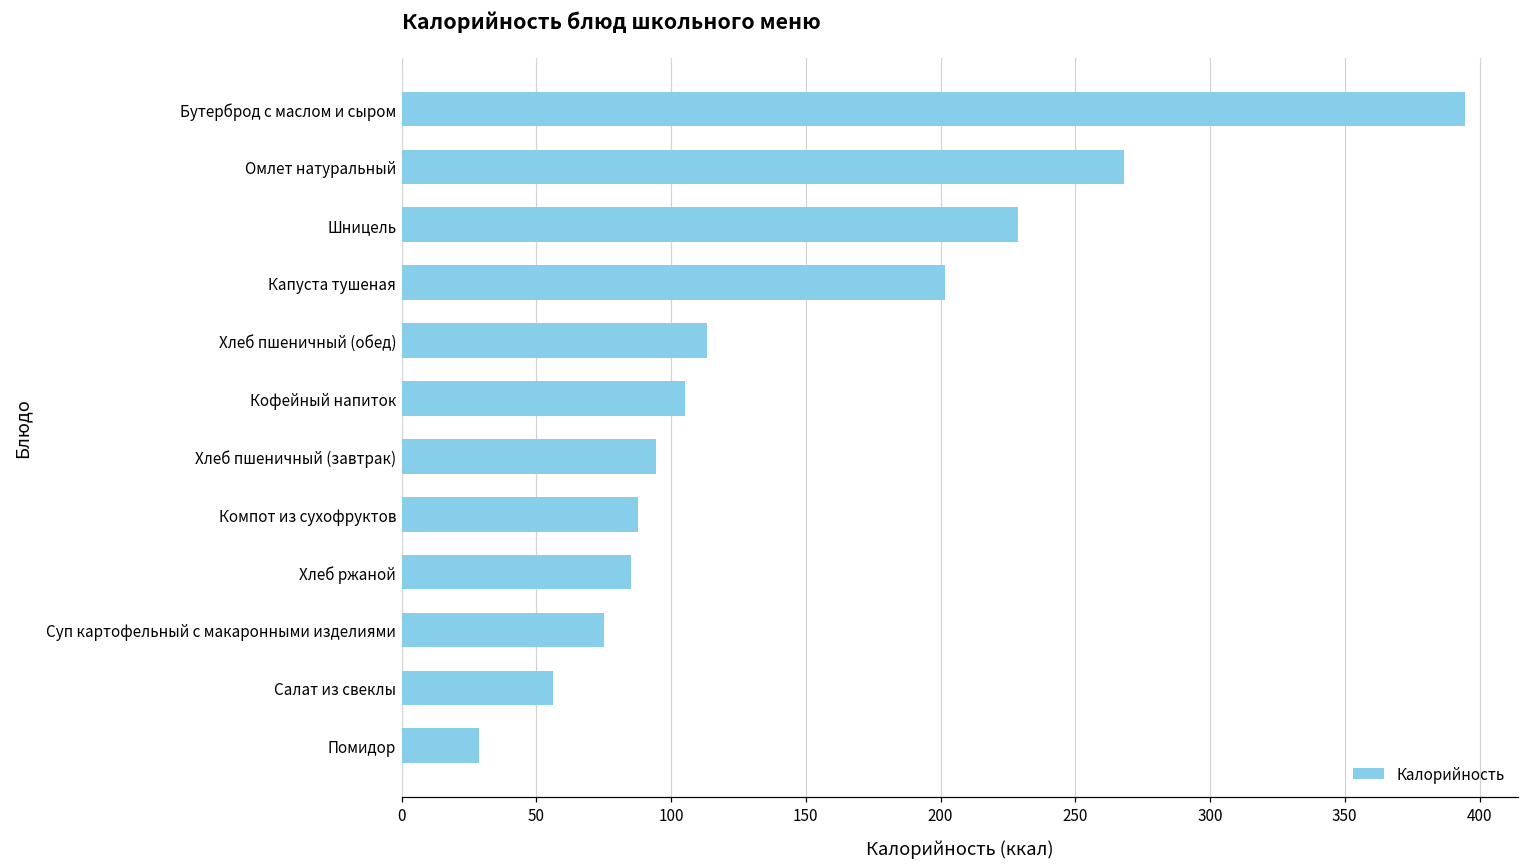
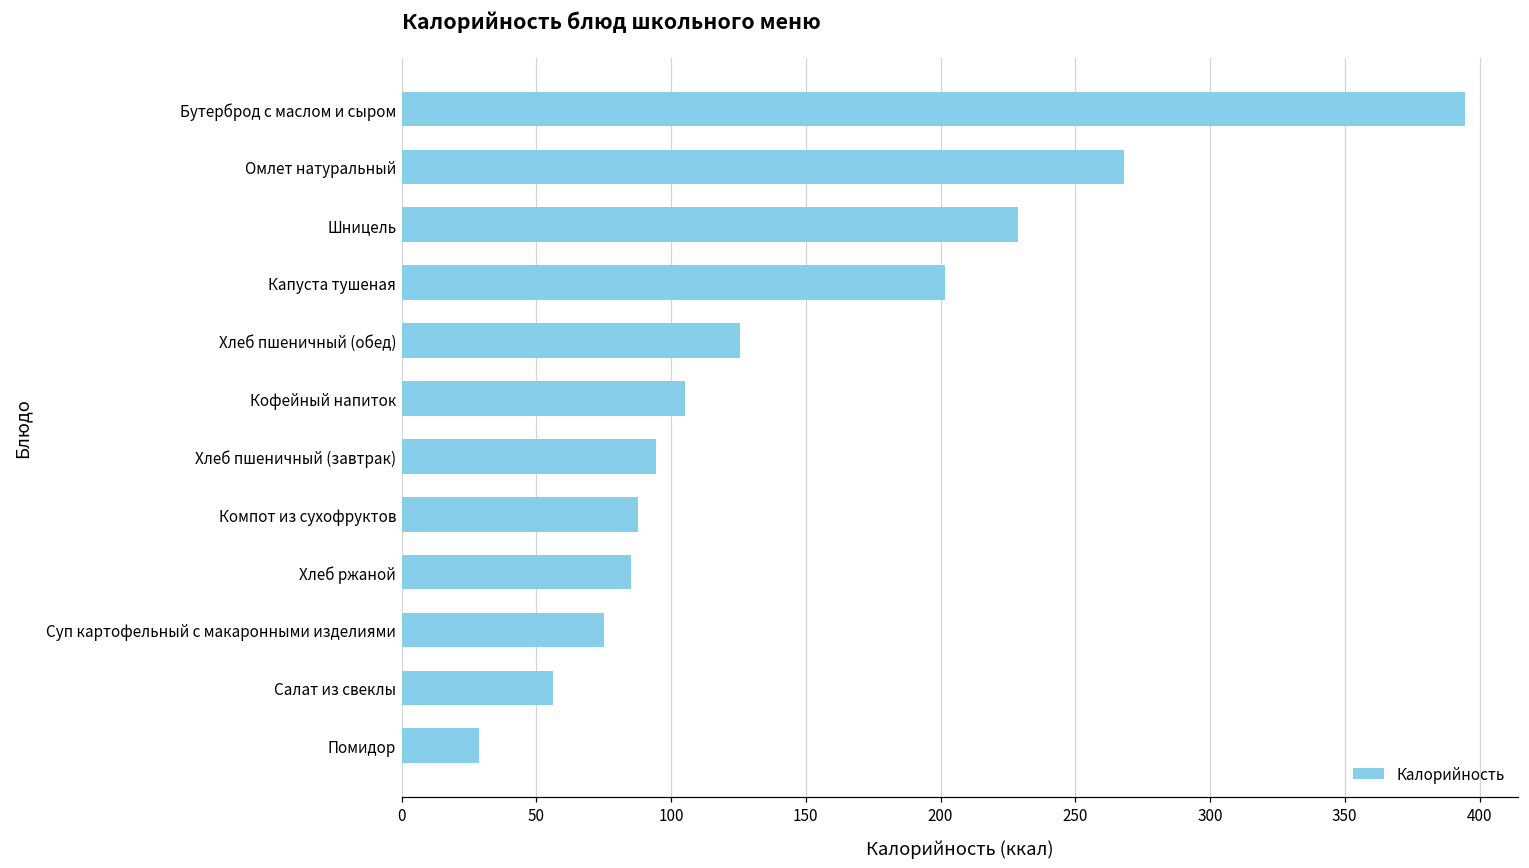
Хлеб пшеничный (обед): 113 -> 126
